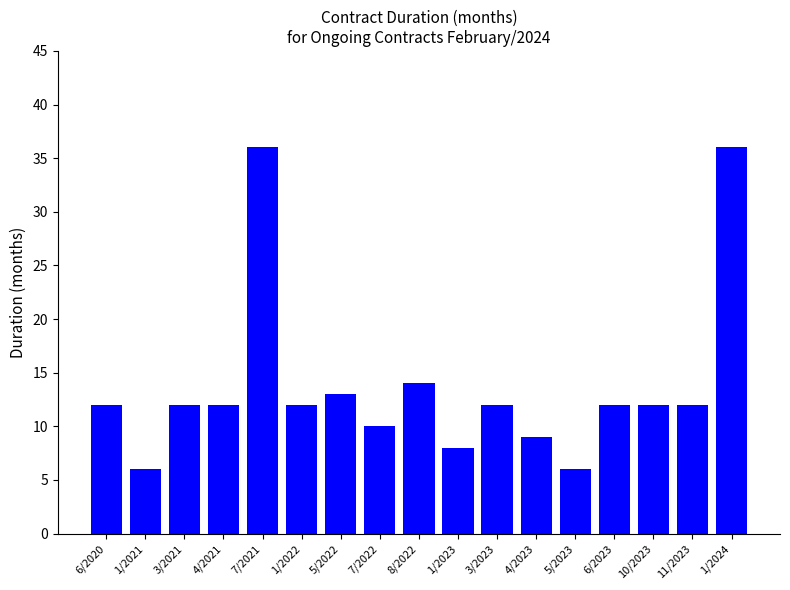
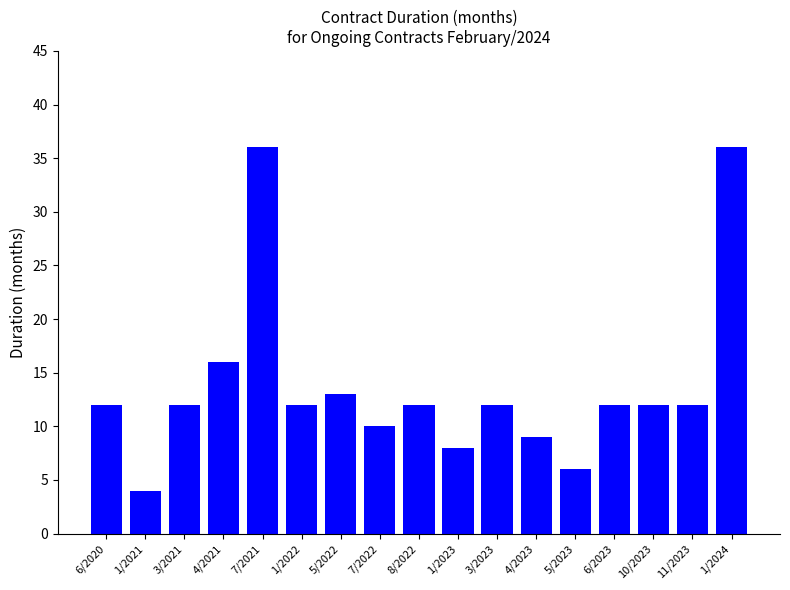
1/2021: 6 -> 4
4/2021: 12 -> 16
8/2022: 14 -> 12
